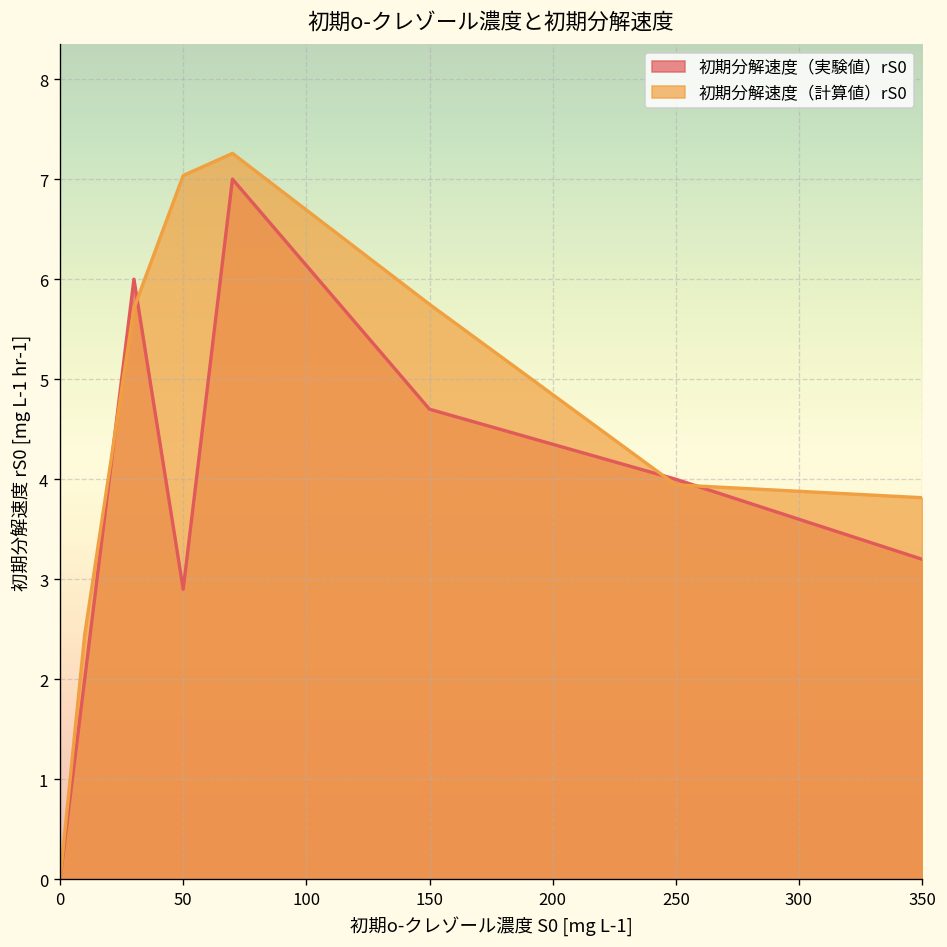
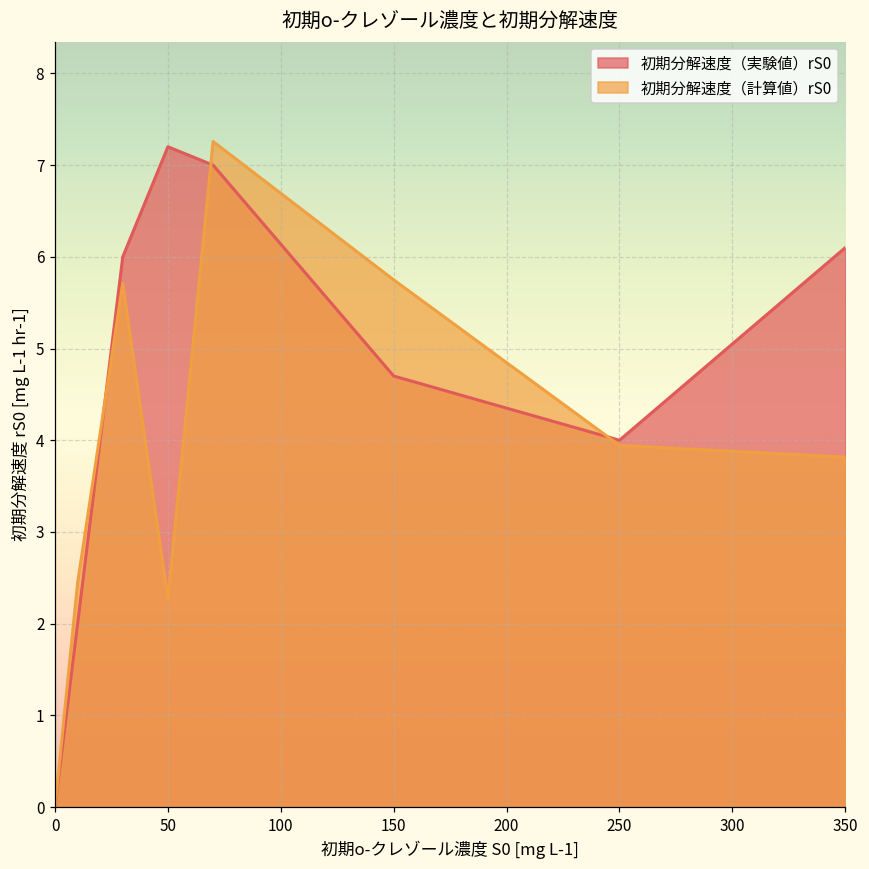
初期分解速度（実験値）rS0, 50: 2.9 -> 7.2
初期分解速度（計算値）rS0, 50: 7.0 -> 2.3
初期分解速度（実験値）rS0, 350: 3.2 -> 6.1
